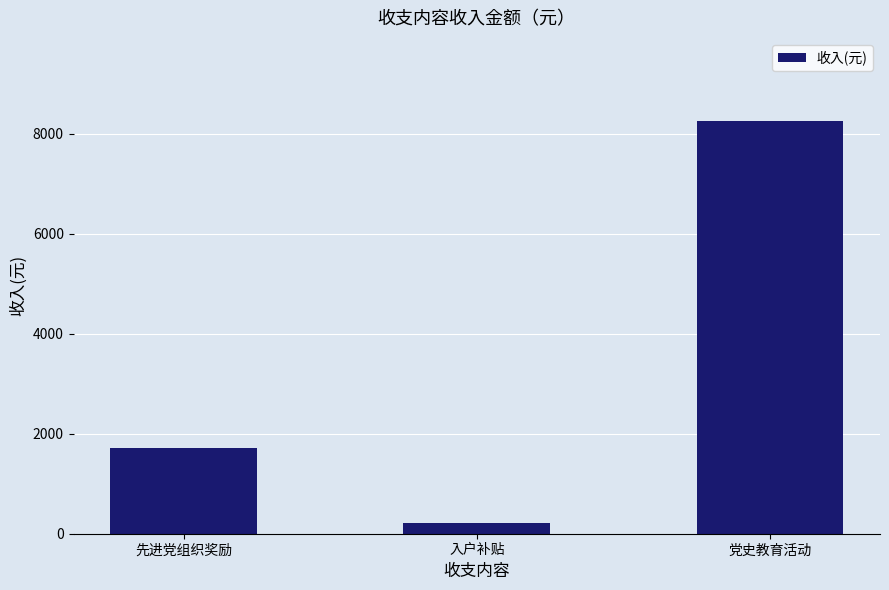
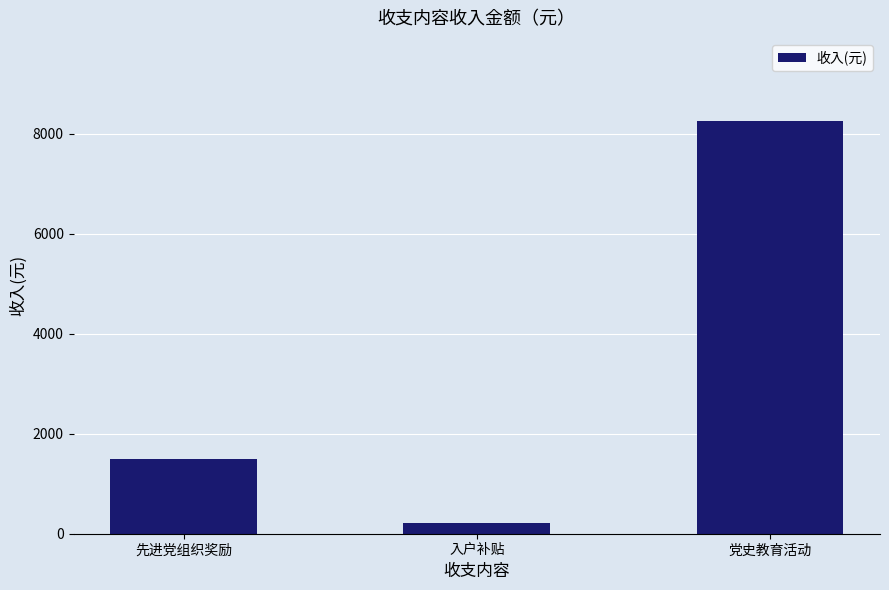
先进党组织奖励: 1700 -> 1500
